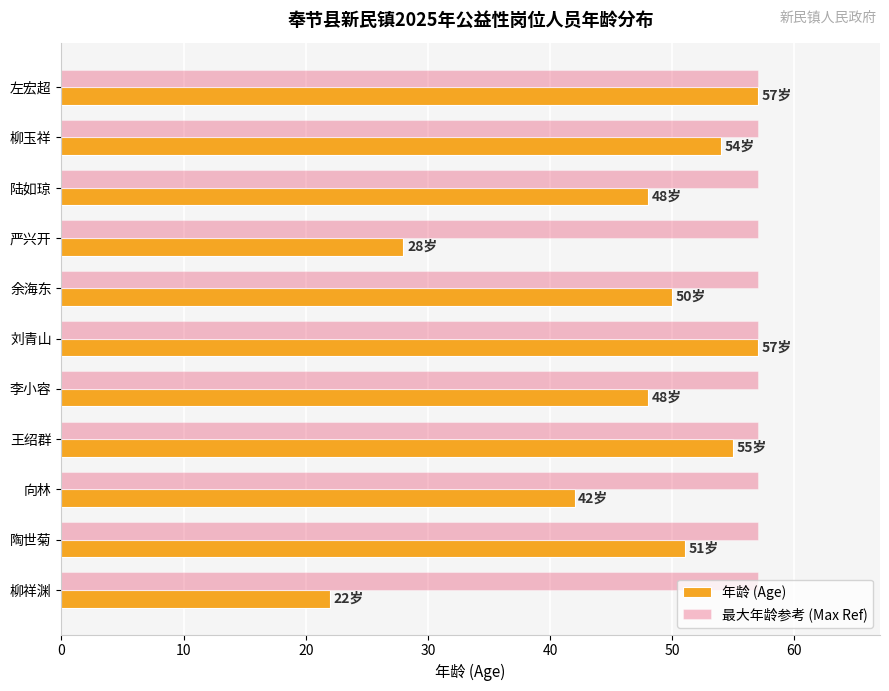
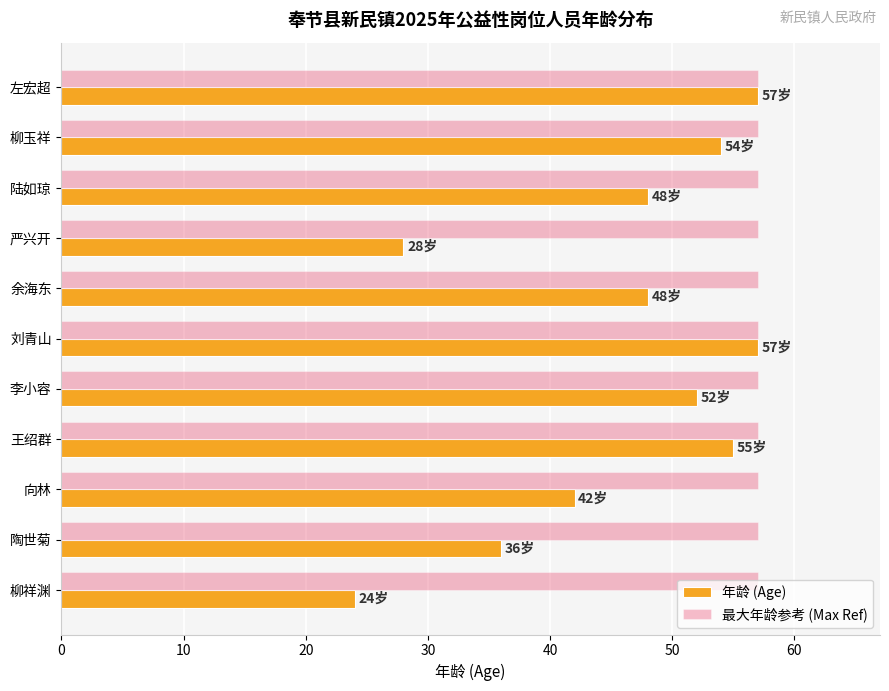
年龄 (Age), 余海东: 50岁 -> 48岁
年龄 (Age), 李小容: 48岁 -> 52岁
年龄 (Age), 陶世菊: 51岁 -> 36岁
年龄 (Age), 柳祥渊: 22岁 -> 24岁
